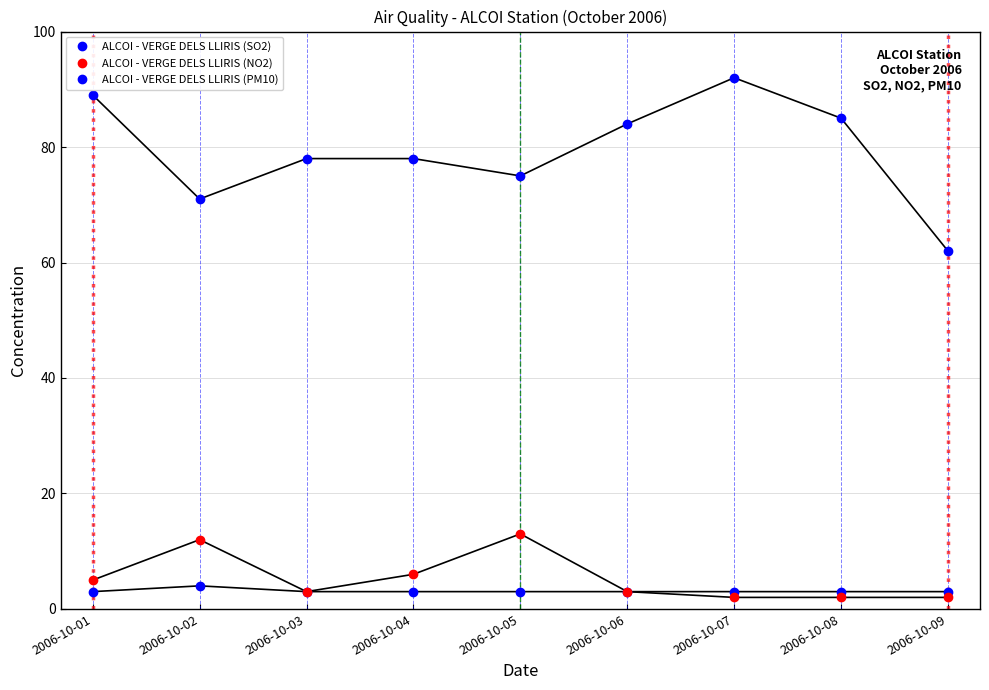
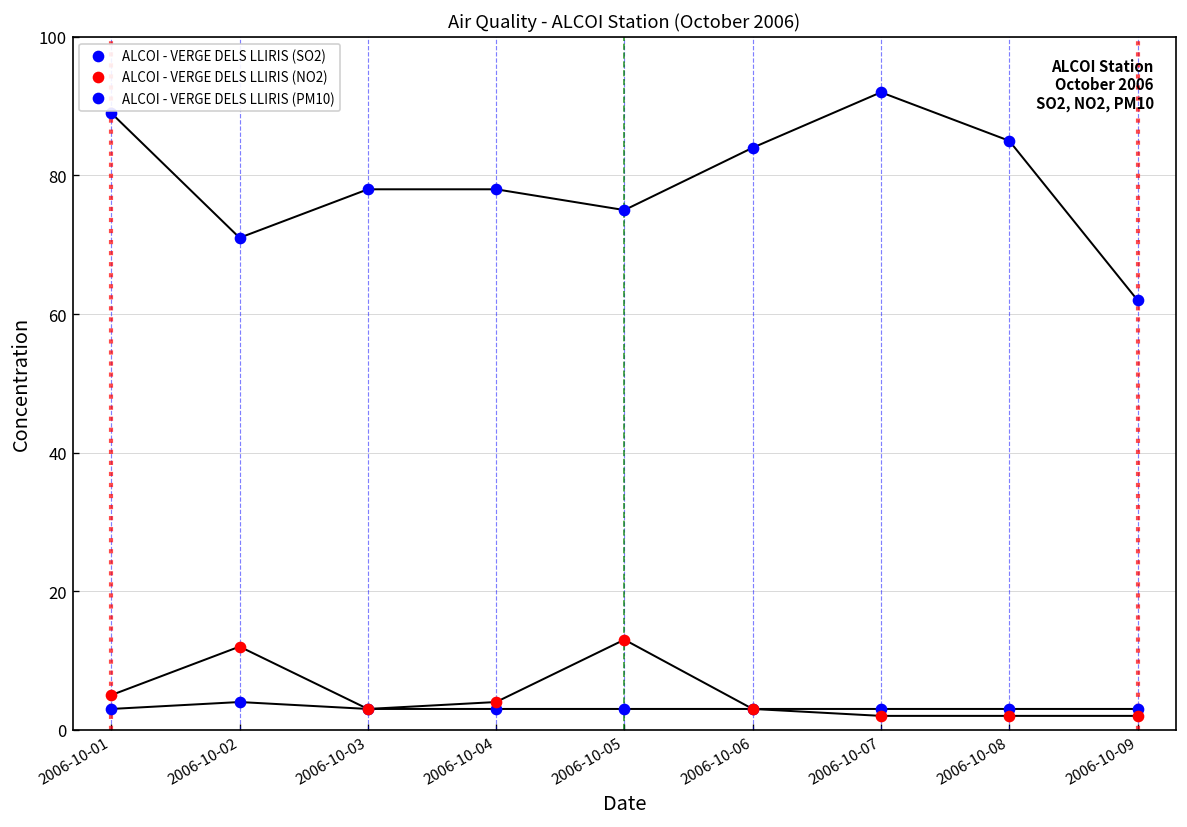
ALCOI - VERGE DELS LLIRIS (NO2), 2006-10-04: 6 -> 4
